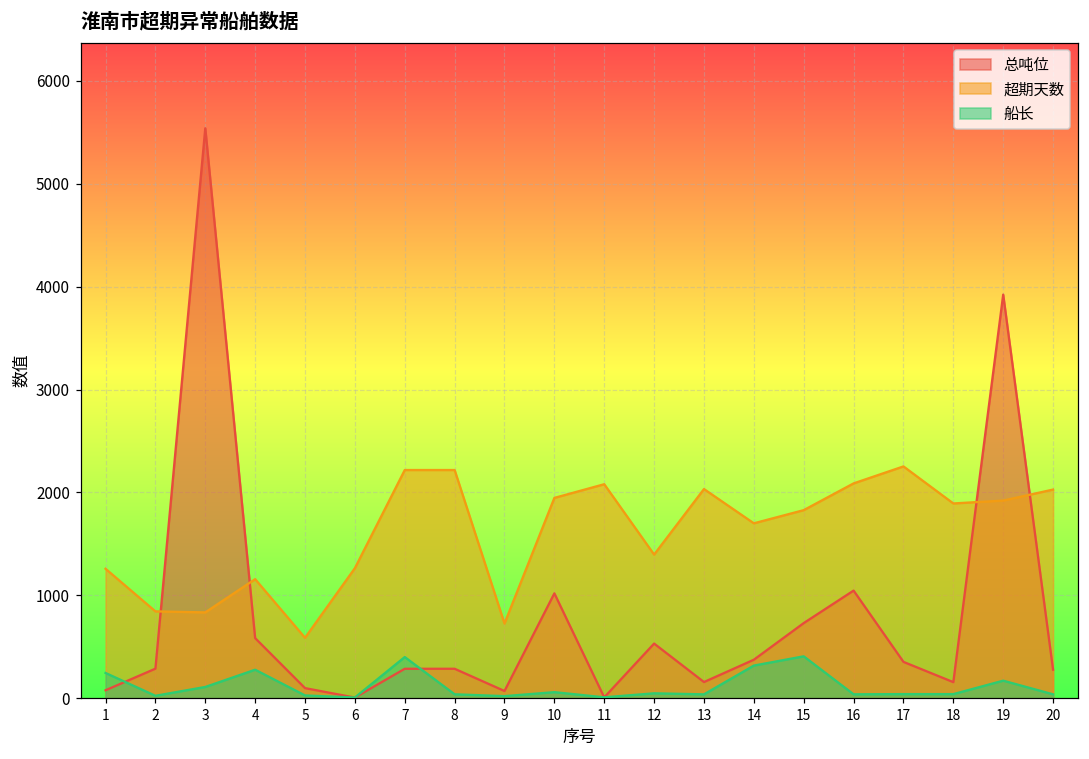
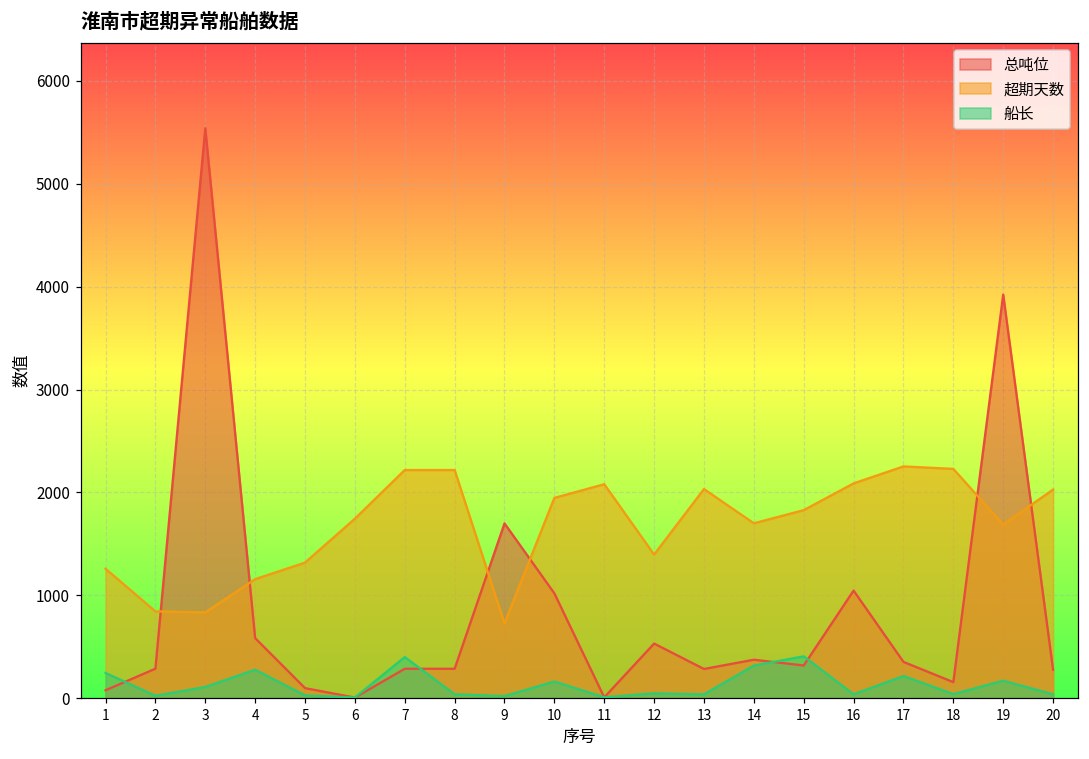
超期天数, 5: 600 -> 1300
超期天数, 6: 1300 -> 1700
总吨位, 9: 100 -> 1700
船长, 10: 100 -> 200
总吨位, 13: 200 -> 300
总吨位, 15: 700 -> 300
船长, 17: 0 -> 200
超期天数, 18: 1900 -> 2200
超期天数, 19: 1900 -> 1700
